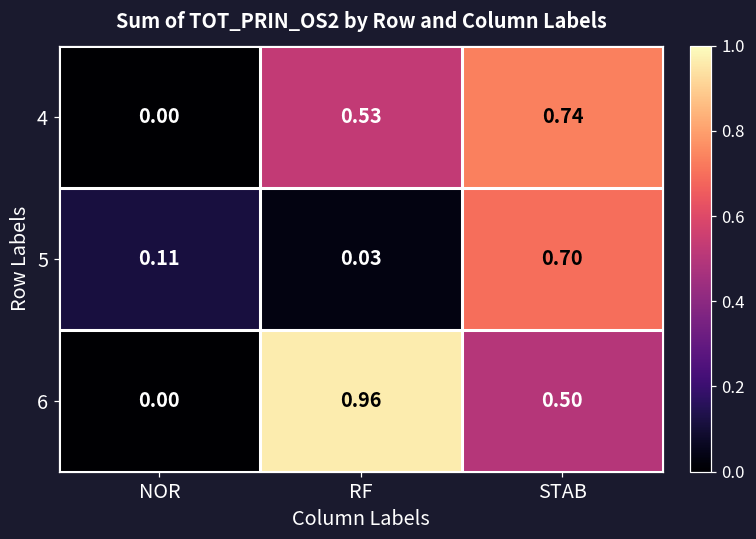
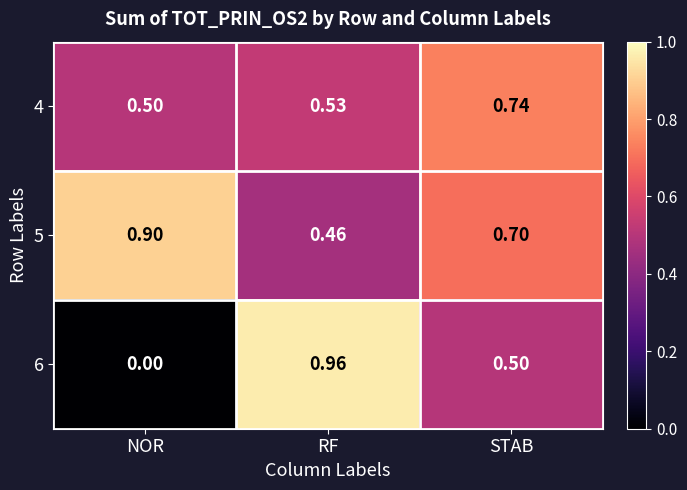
4, NOR: 0.00 -> 0.50
5, NOR: 0.11 -> 0.90
5, RF: 0.03 -> 0.46
